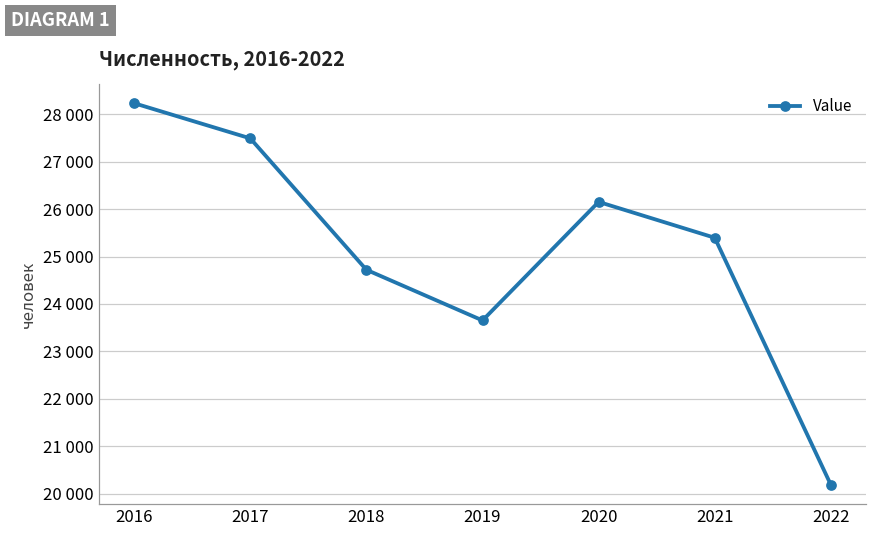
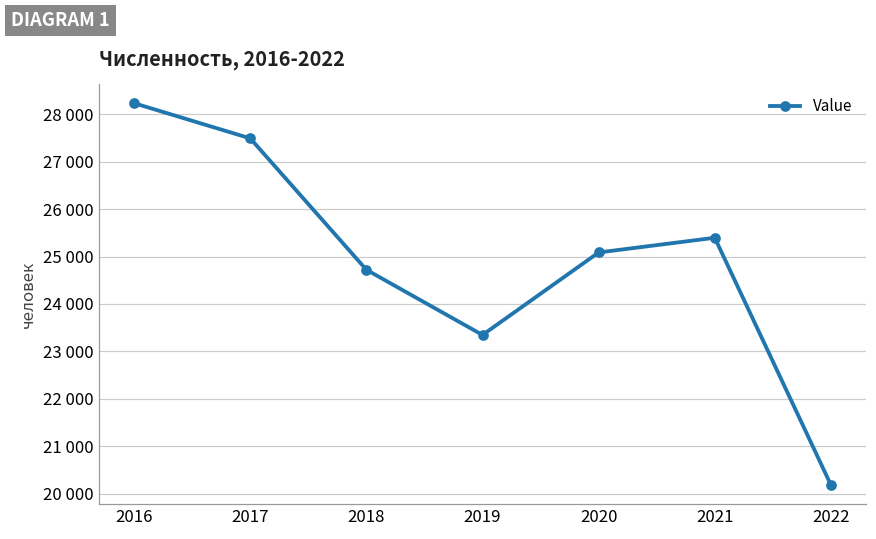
2019: 23700 -> 23300
2020: 26200 -> 25100
